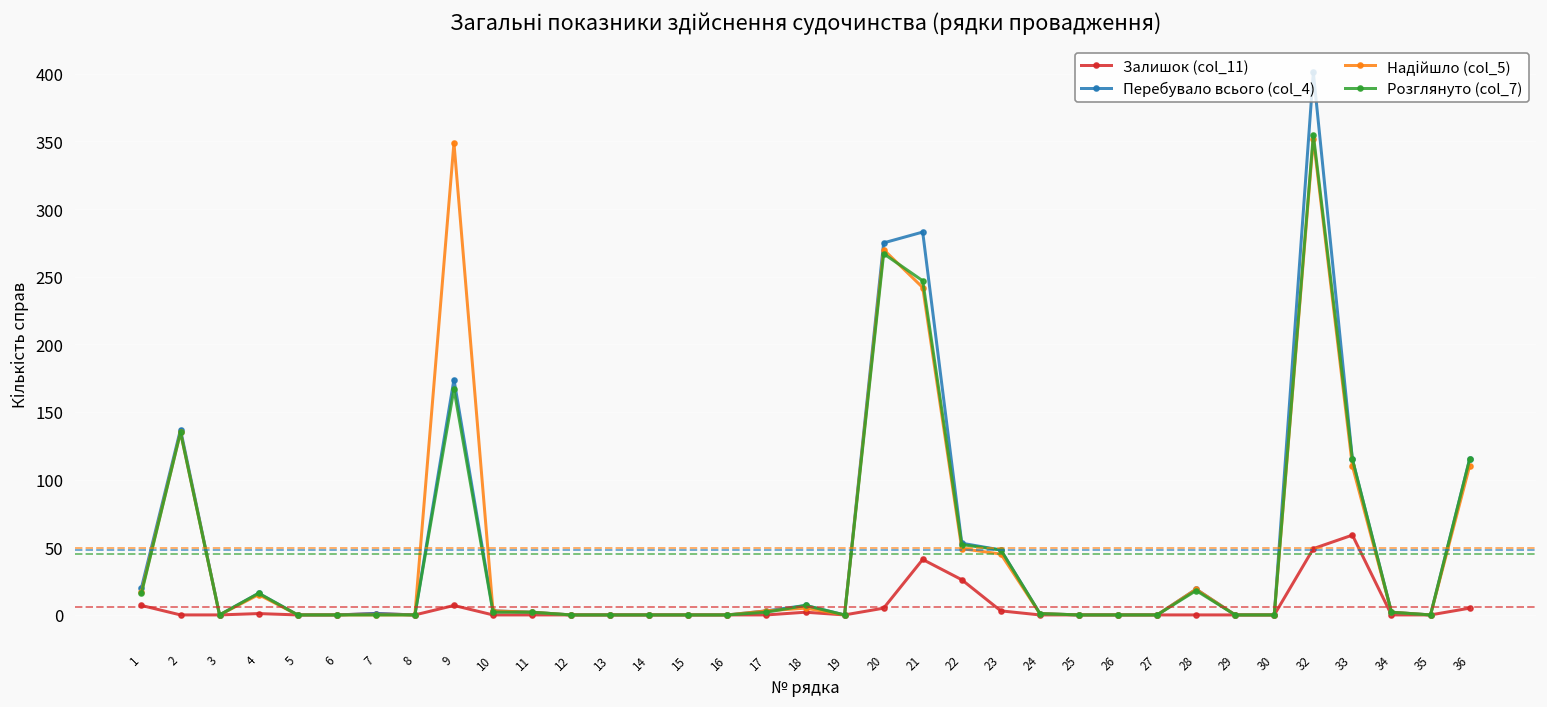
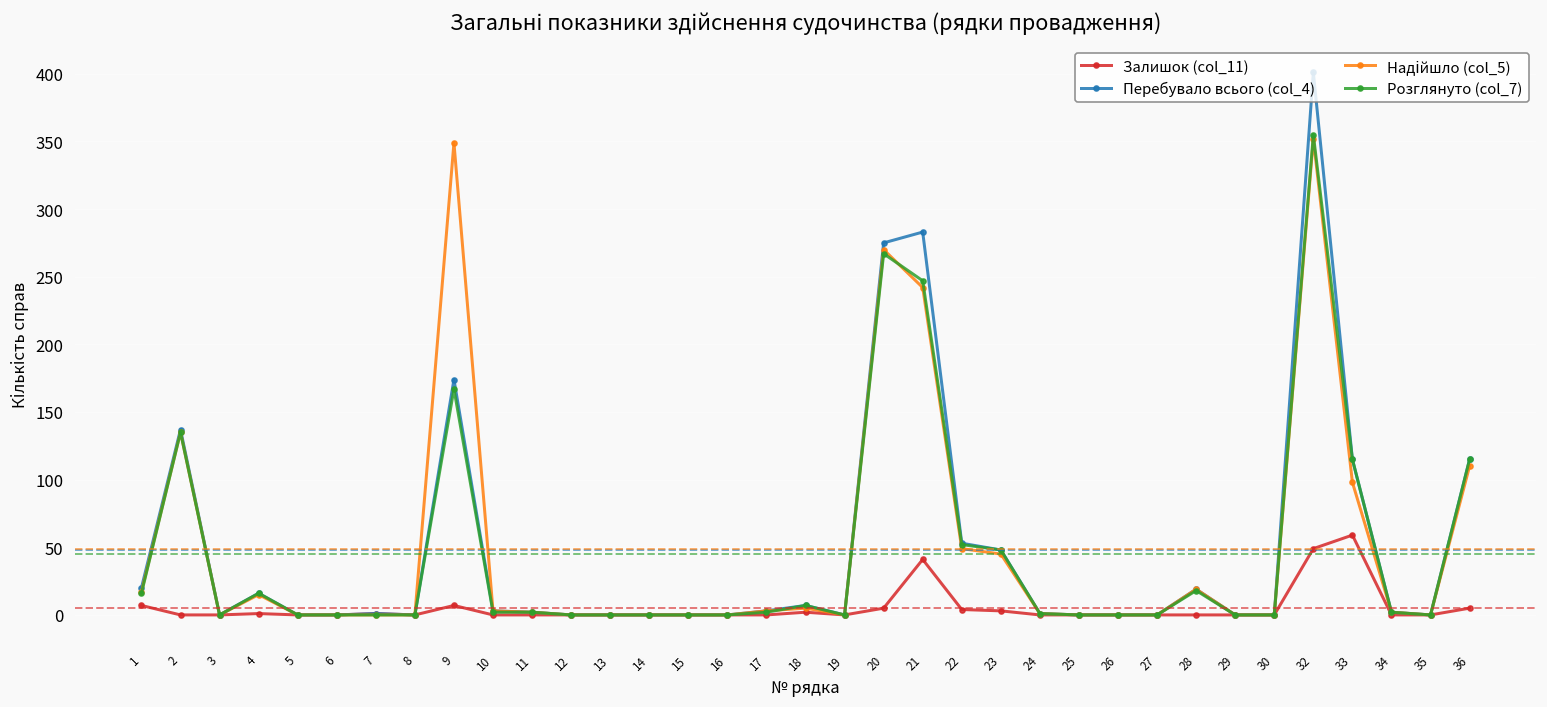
Залишок (col_11), 22: 26 -> 4
Надійшло (col_5), 33: 110 -> 98
